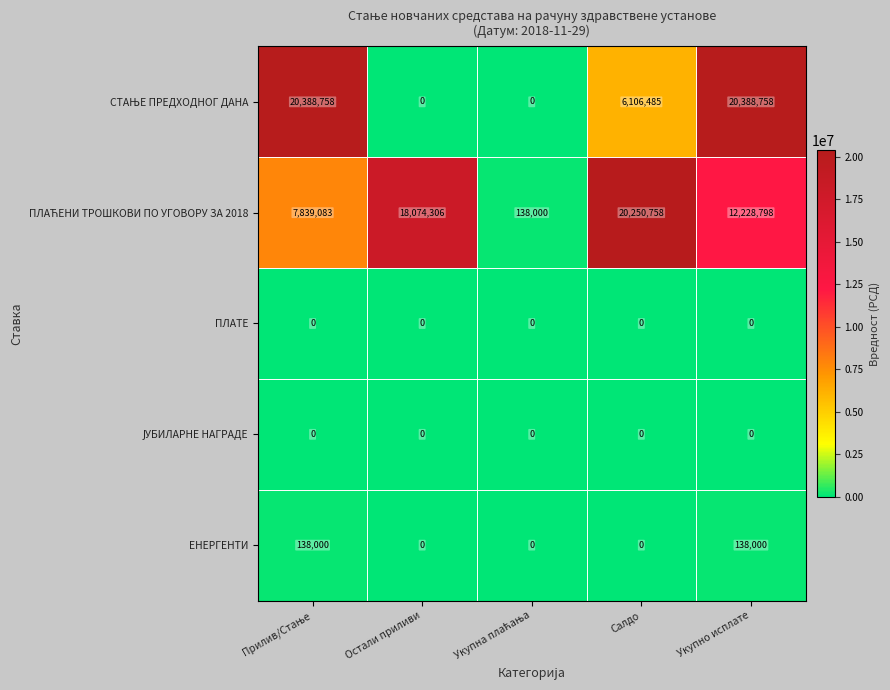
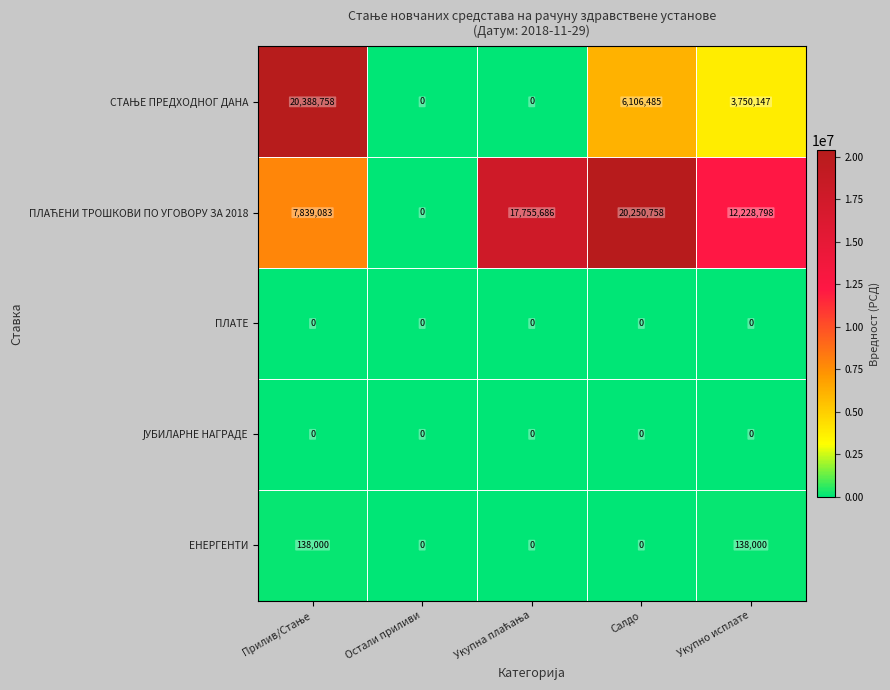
СТАЊЕ ПРЕДХОДНОГ ДАНА, Укупно исплате: 20,388,758 -> 3,750,147
ПЛАЋЕНИ ТРОШКОВИ ПО УГОВОРУ ЗА 2018, Остали приливи: 18,074,306 -> 0
ПЛАЋЕНИ ТРОШКОВИ ПО УГОВОРУ ЗА 2018, Укупна плаћања: 138,000 -> 17,755,686
